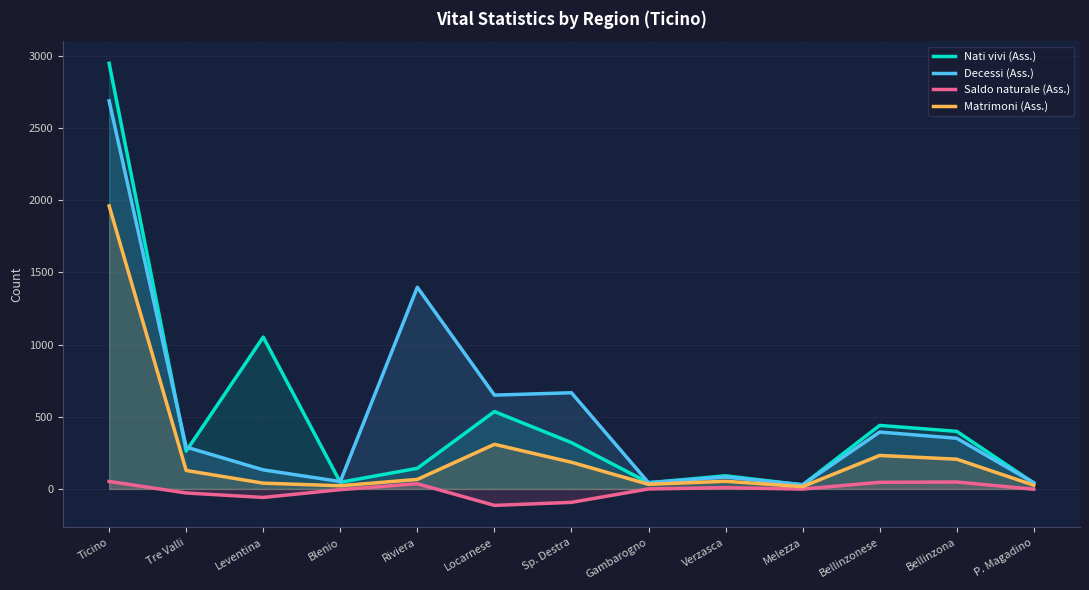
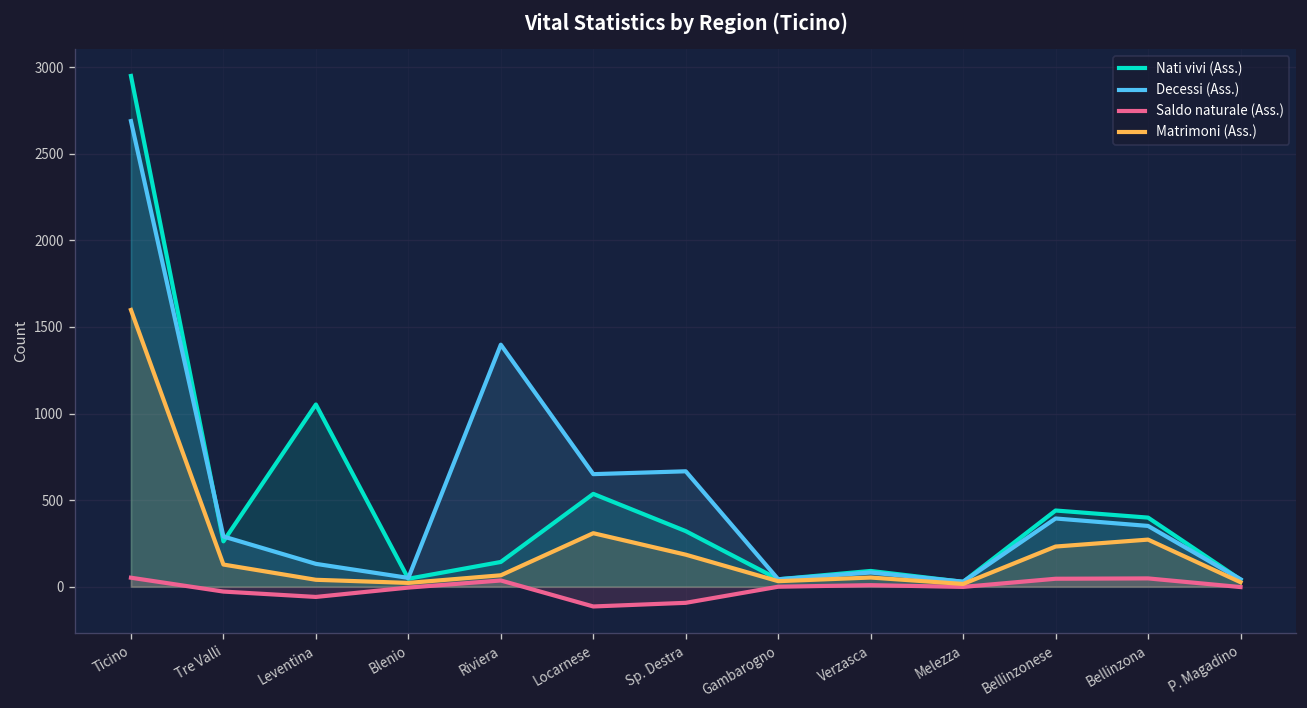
Matrimoni (Ass.), Ticino: 1960 -> 1600
Matrimoni (Ass.), Bellinzona: 210 -> 270
